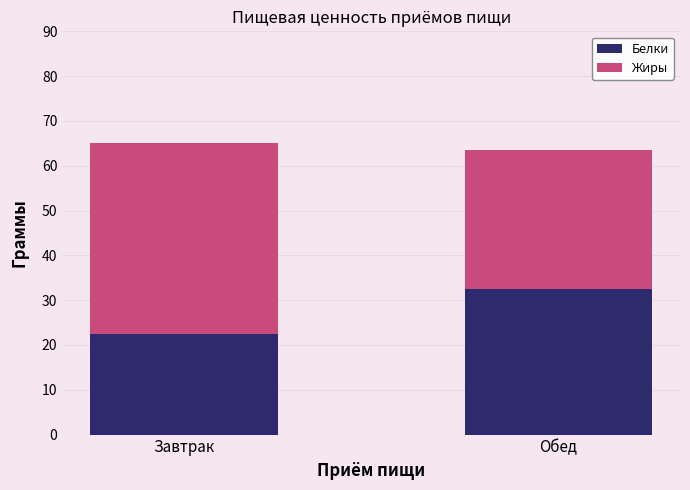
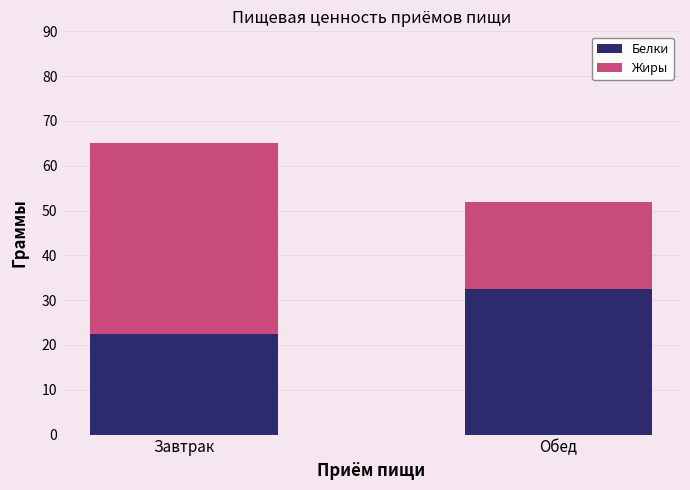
Жиры, Обед: 31 -> 20
